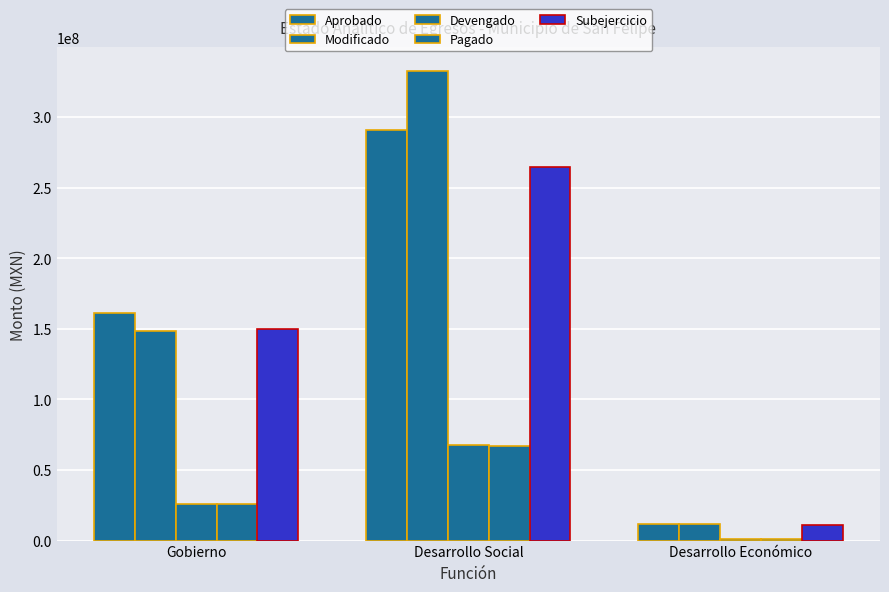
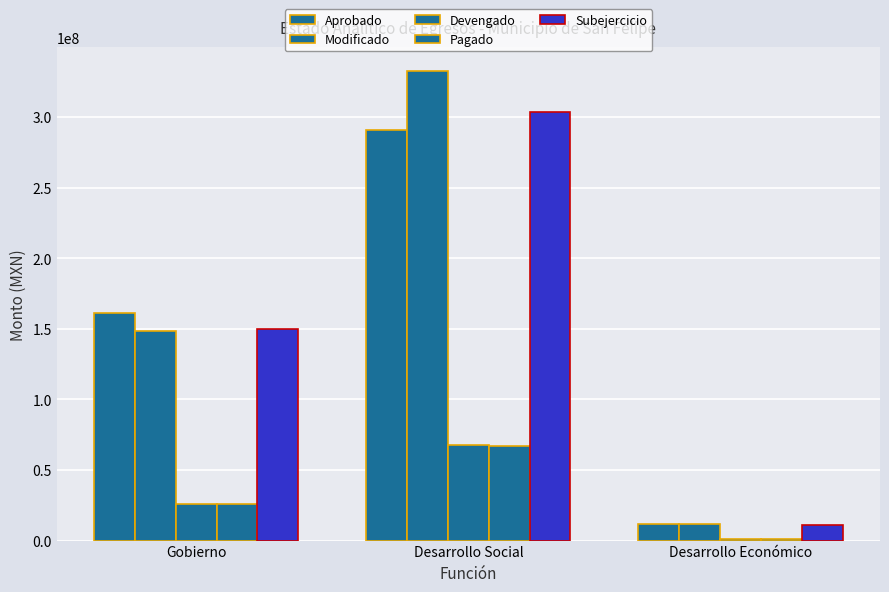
Subejercicio, Desarrollo Social: 265000000 -> 304000000
